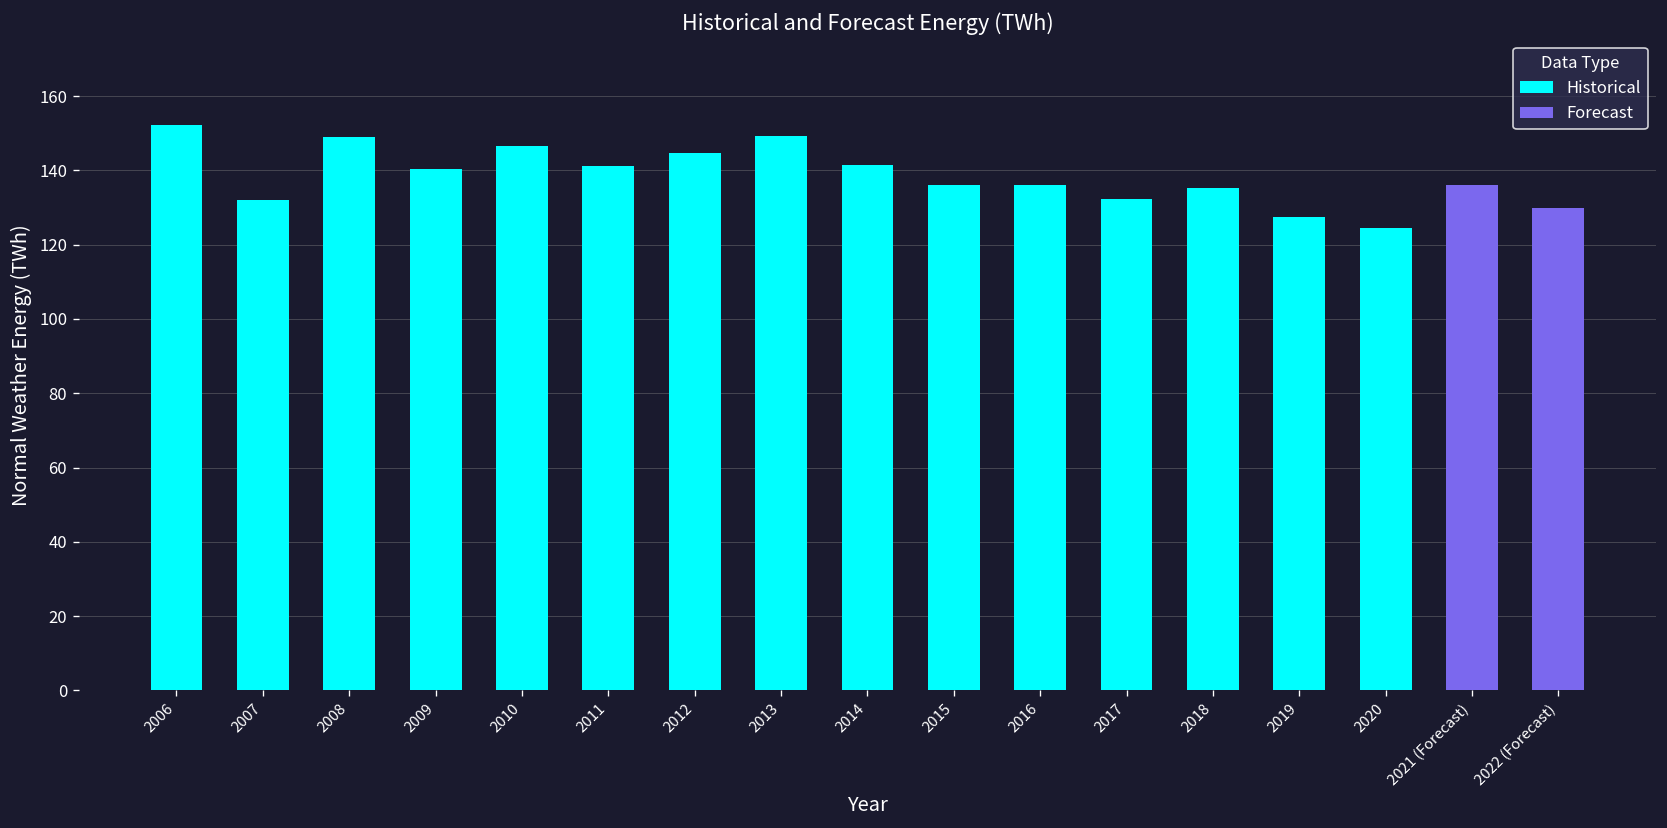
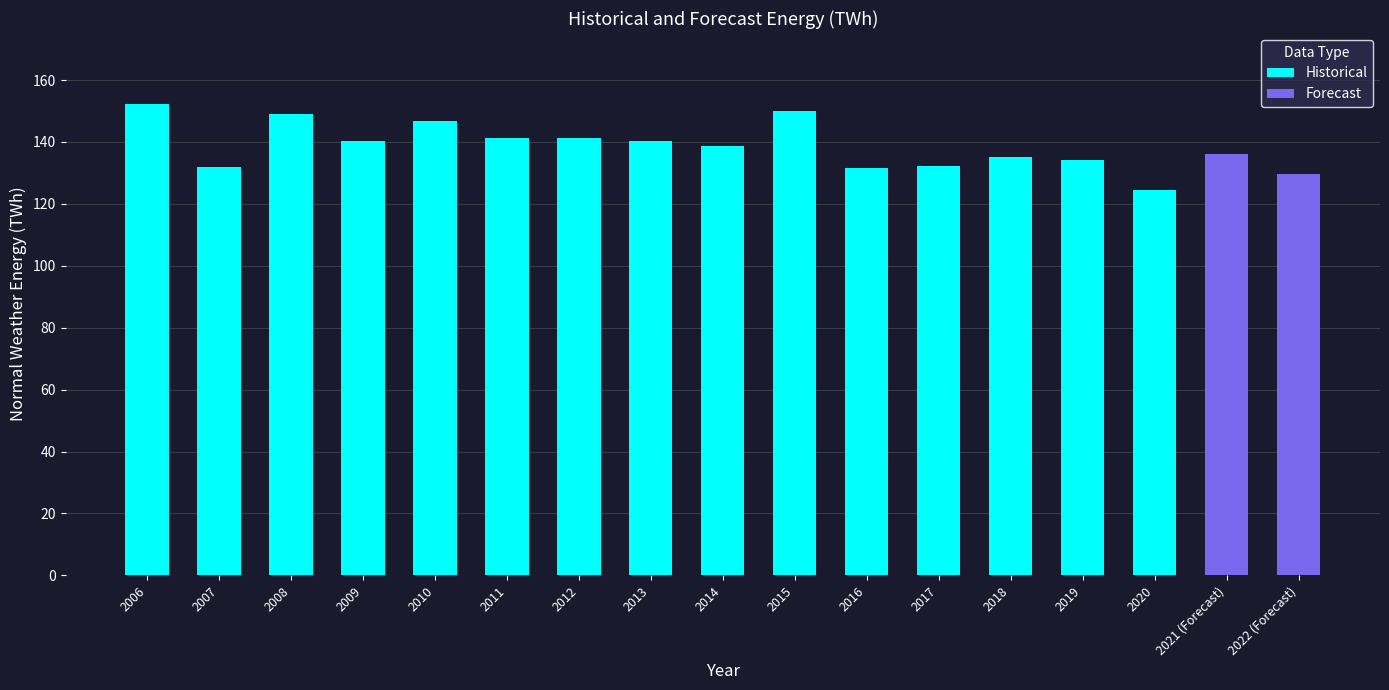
2012: 145 -> 141
2013: 149 -> 140
2014: 142 -> 139
2015: 136 -> 150
2016: 136 -> 132
2019: 128 -> 134
